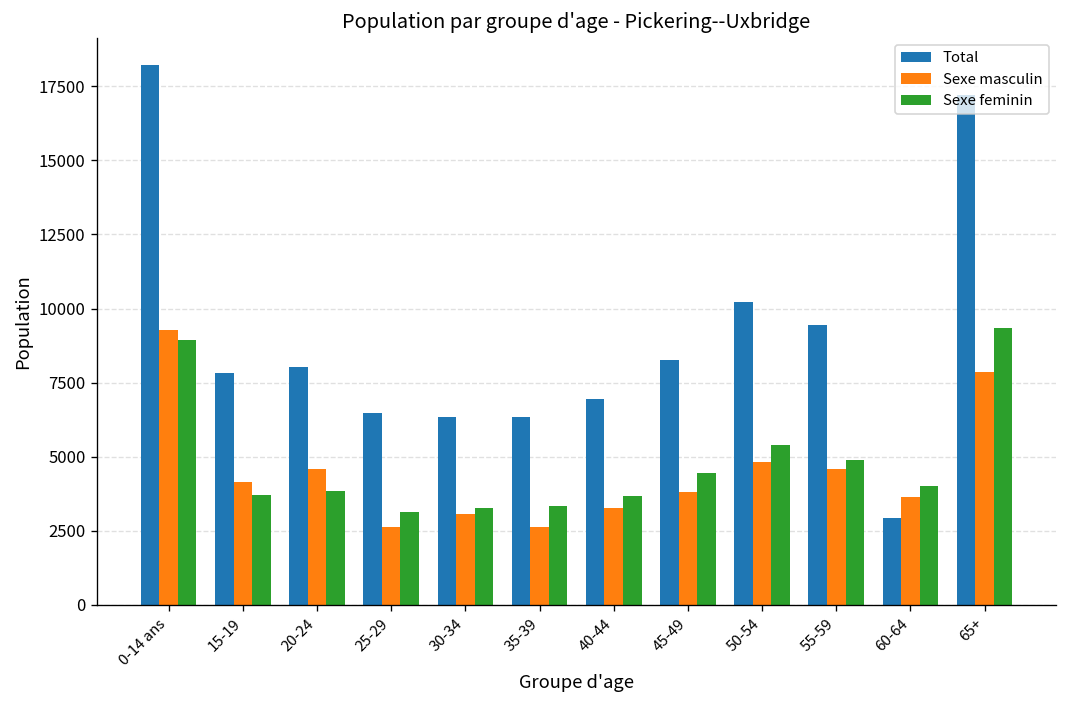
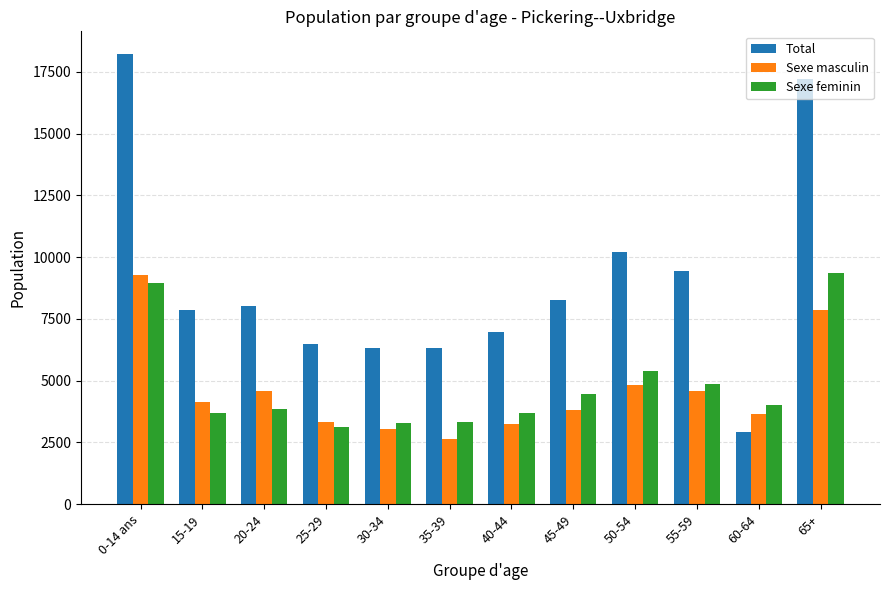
Sexe masculin, 25-29: 2600 -> 3300
